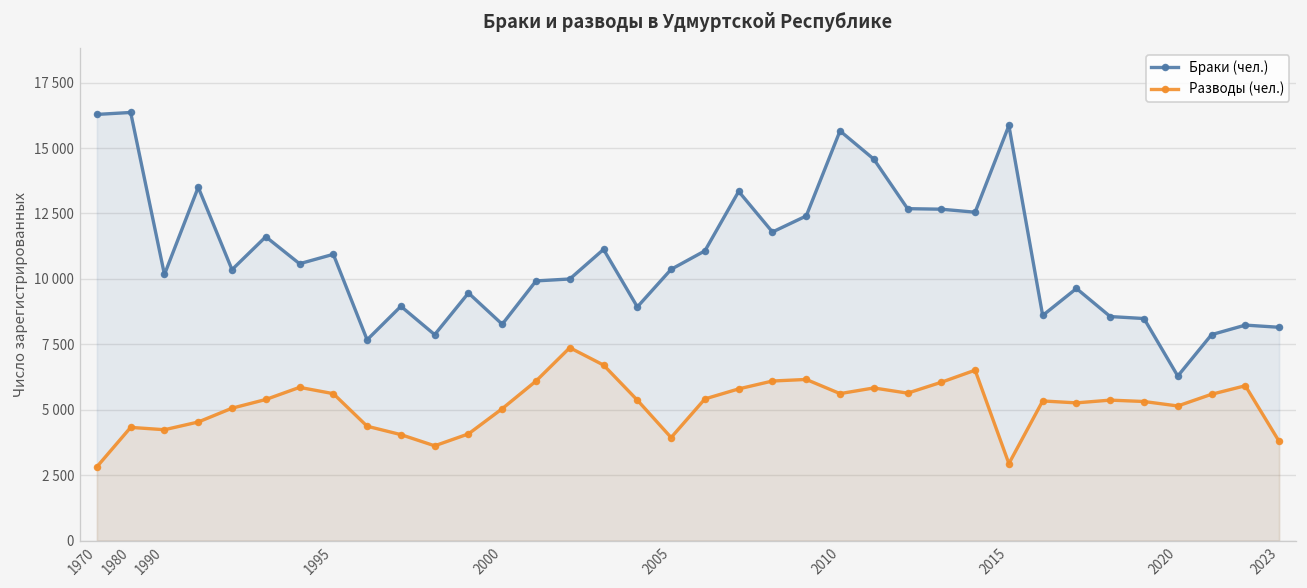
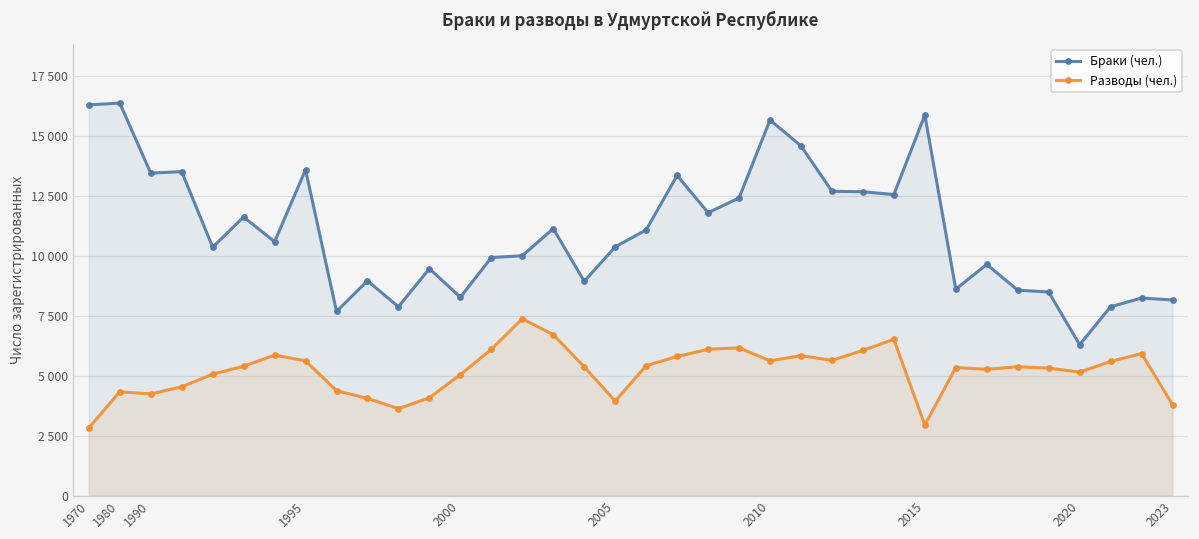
Браки (чел.), 1990: 10200 -> 13400
Браки (чел.), 1995: 10900 -> 13600
